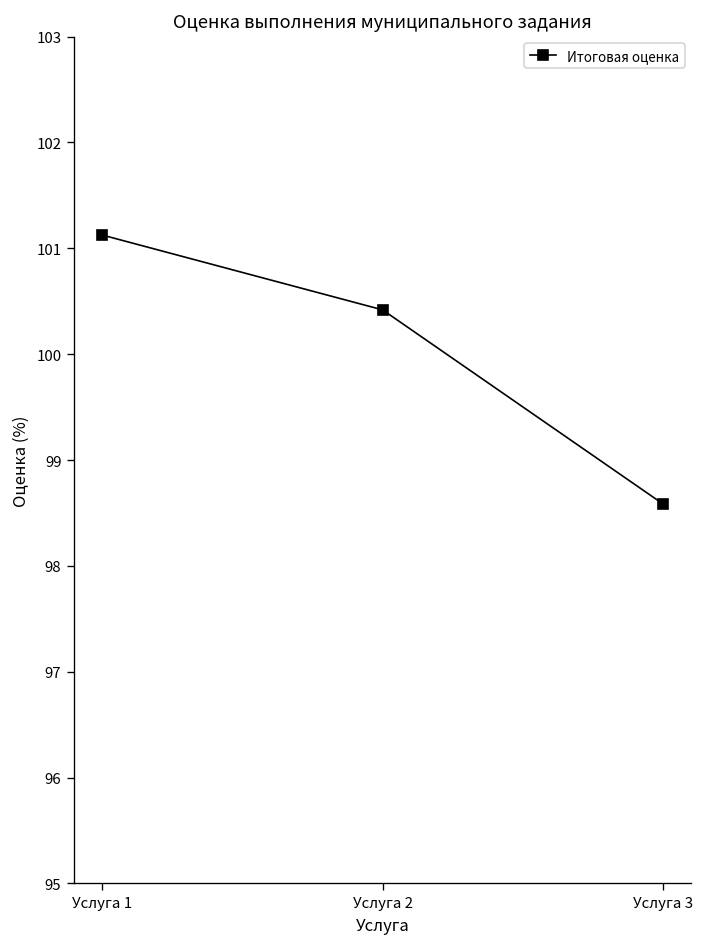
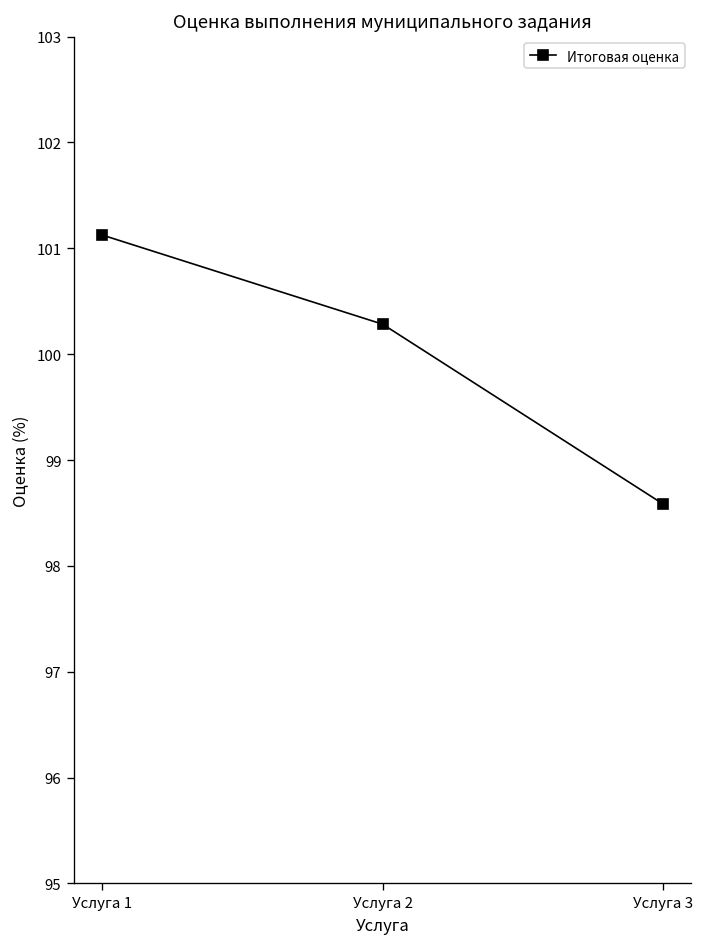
Услуга 2: 100.4 -> 100.3
